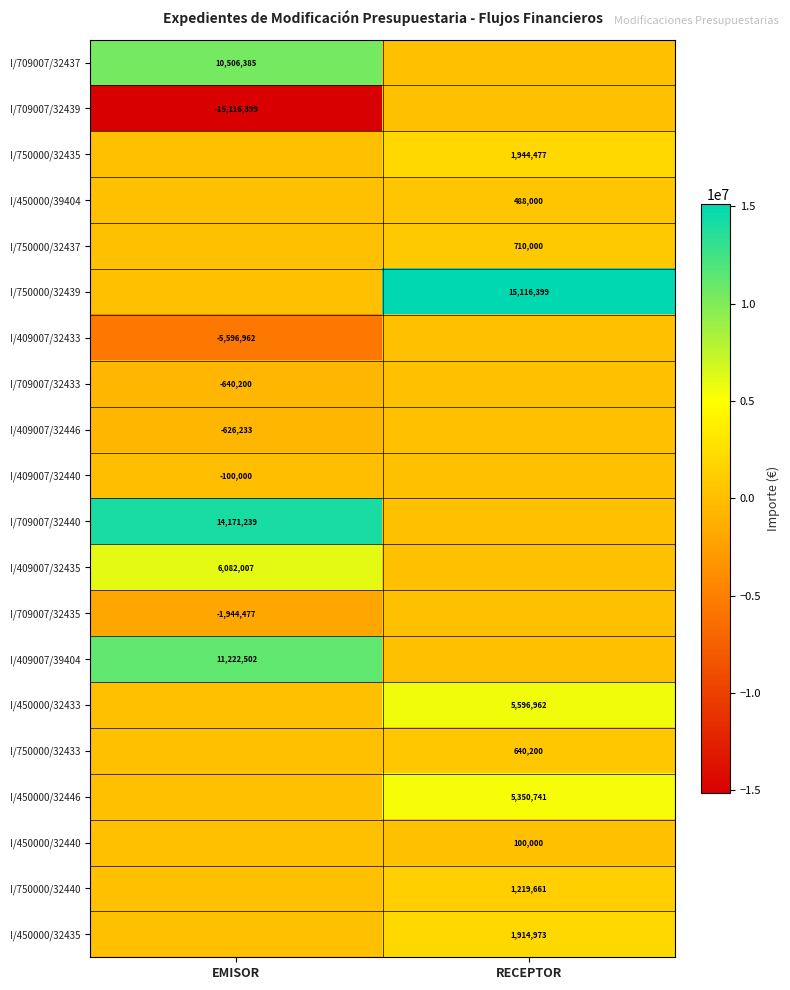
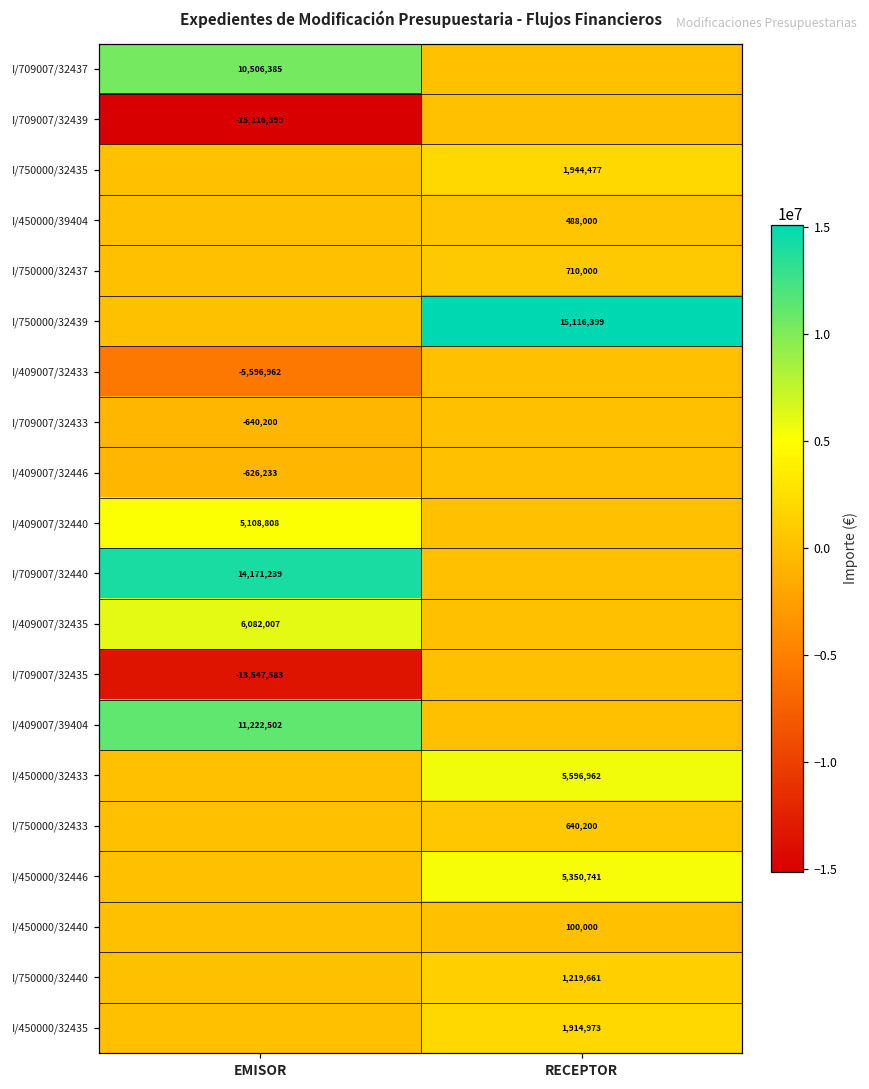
I/409007/32440, EMISOR: -100,000 -> 5,108,808
I/709007/32435, EMISOR: -1,944,477 -> -13,547,583
